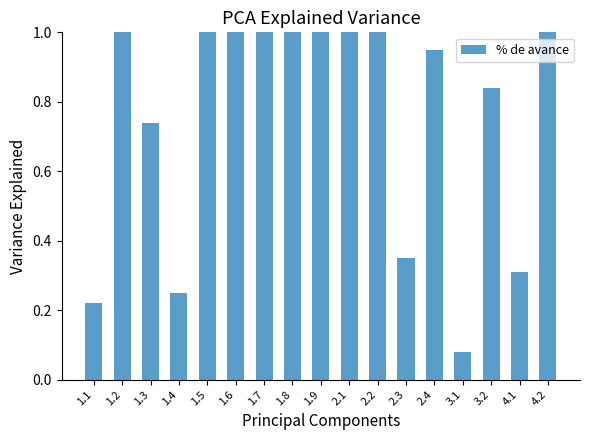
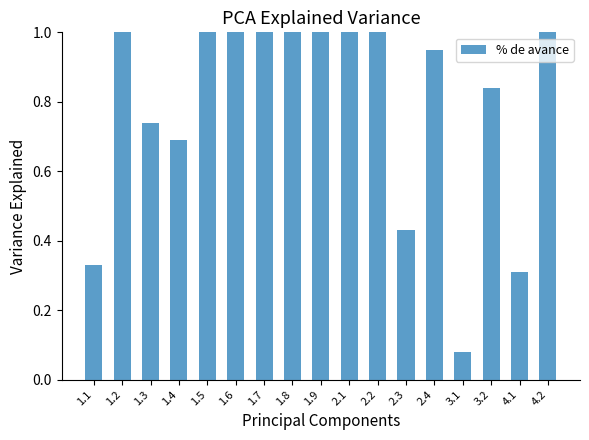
1.1: 0.22 -> 0.33
1.4: 0.25 -> 0.69
2.3: 0.35 -> 0.43
